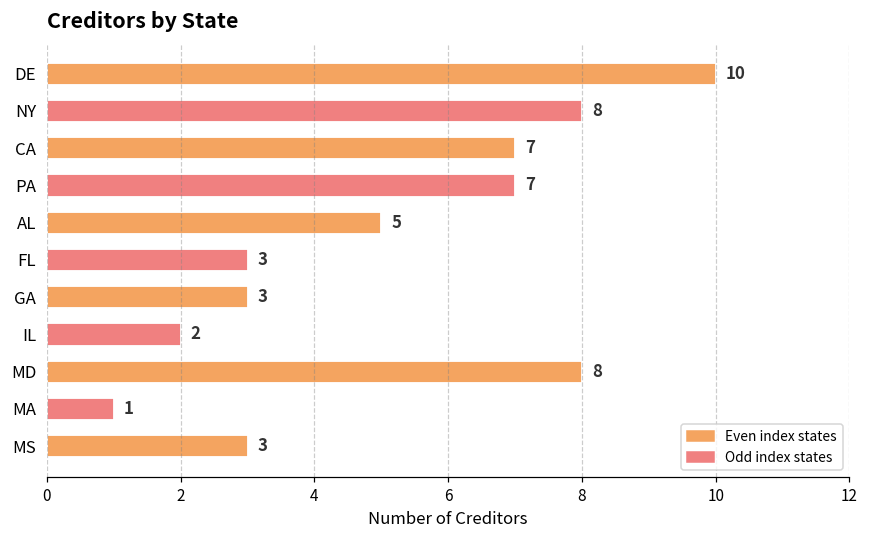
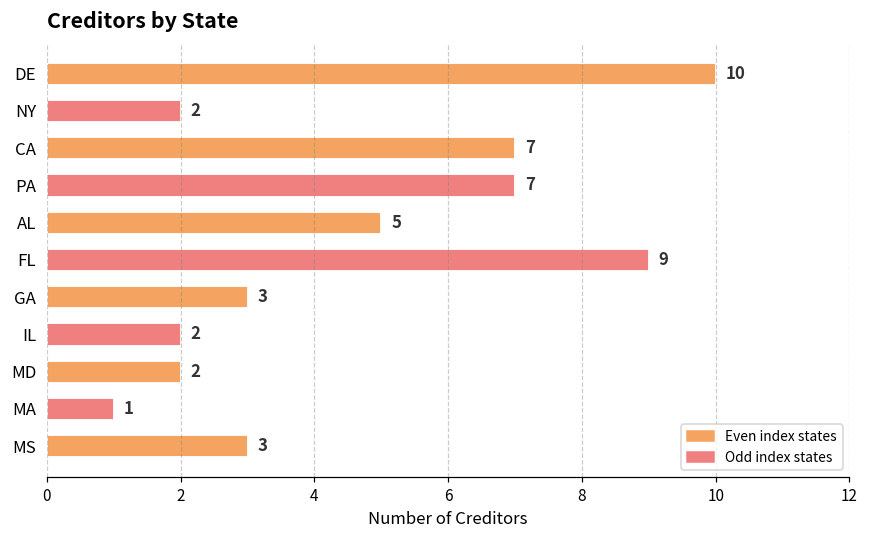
NY: 8 -> 2
FL: 3 -> 9
MD: 8 -> 2
